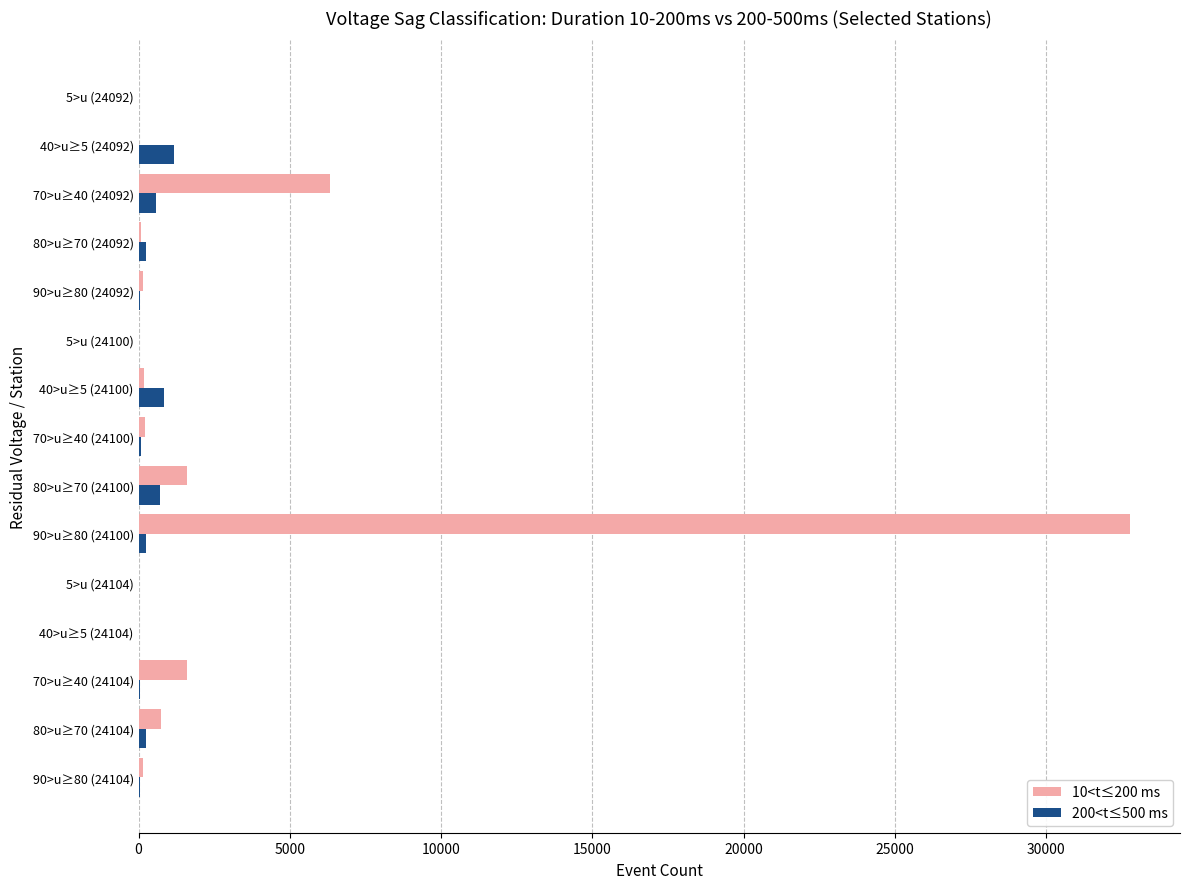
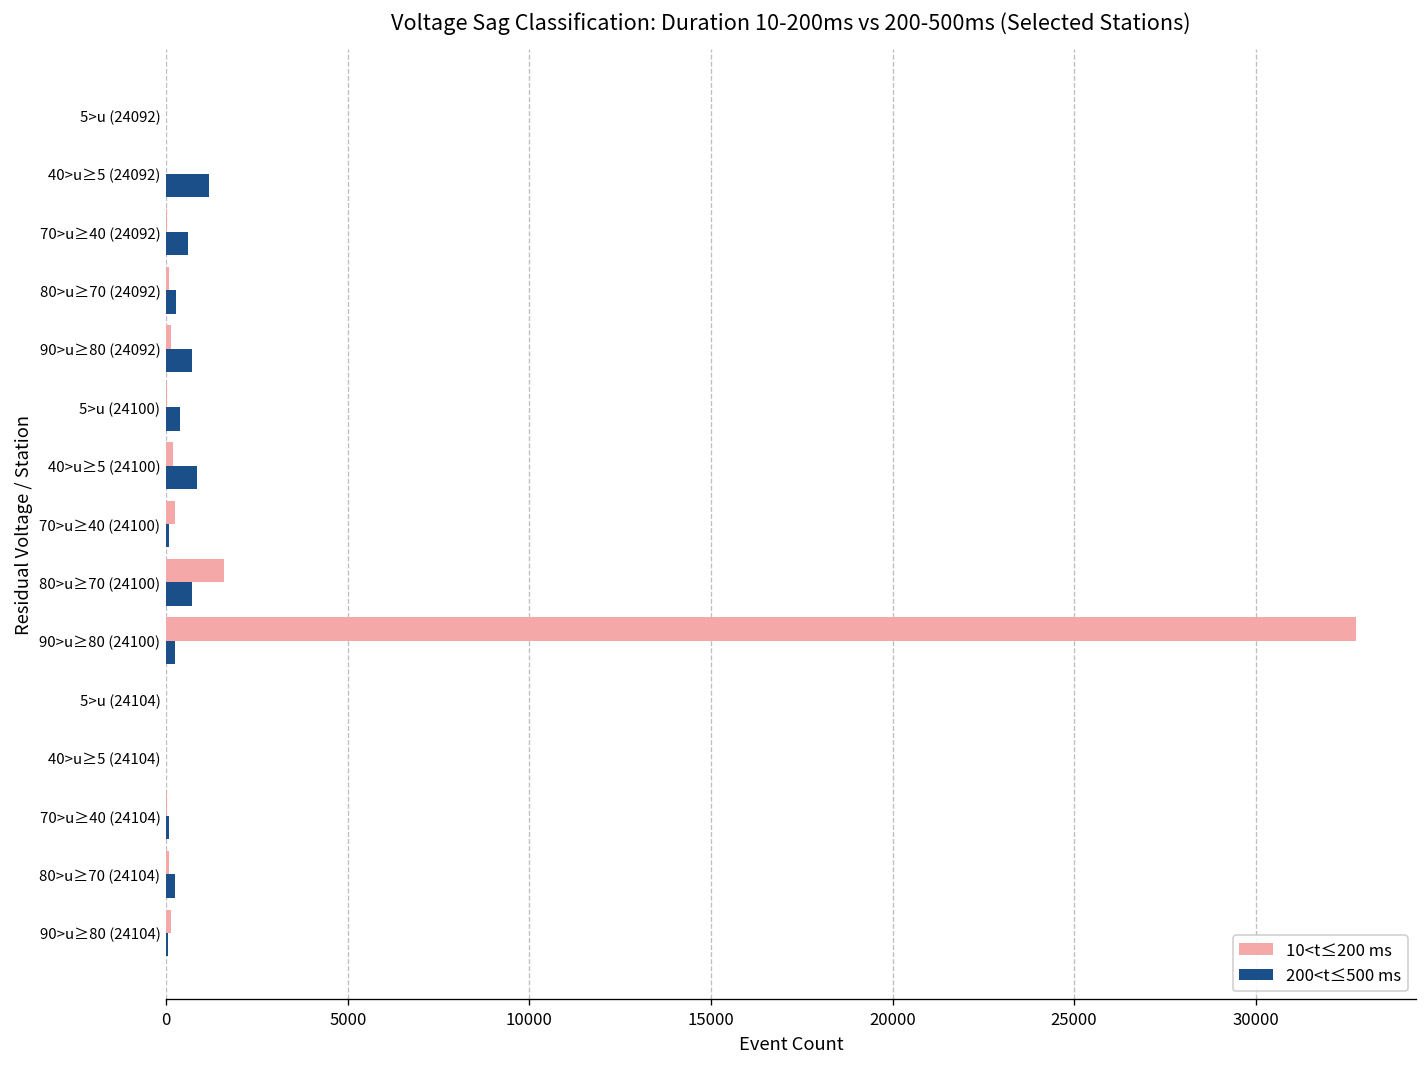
10<t≤200 ms, 70>u≥40 (24092): 6300 -> 0
200<t≤500 ms, 90>u≥80 (24092): 0 -> 700
200<t≤500 ms, 5>u (24100): 0 -> 400
10<t≤200 ms, 70>u≥40 (24104): 1600 -> 0
10<t≤200 ms, 80>u≥70 (24104): 700 -> 100
